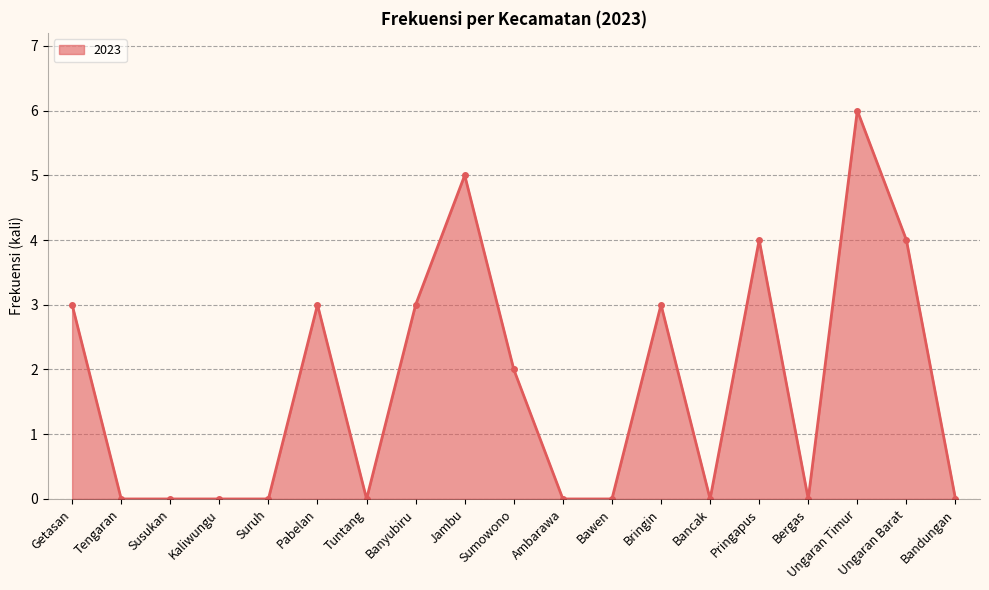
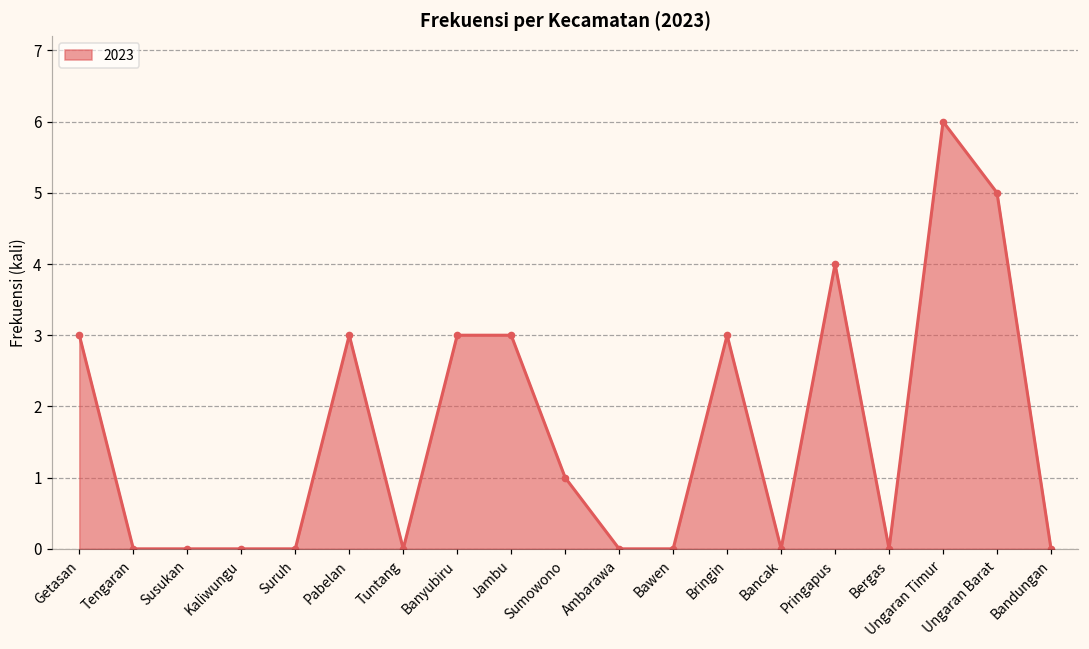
Jambu: 5 -> 3
Sumowono: 2 -> 1
Ungaran Barat: 4 -> 5
